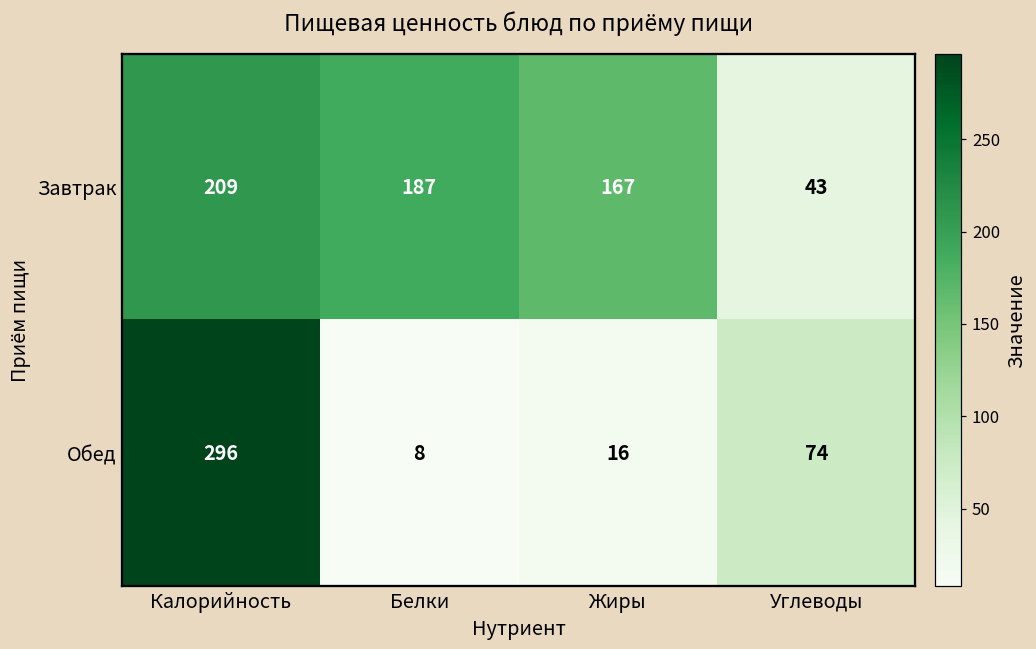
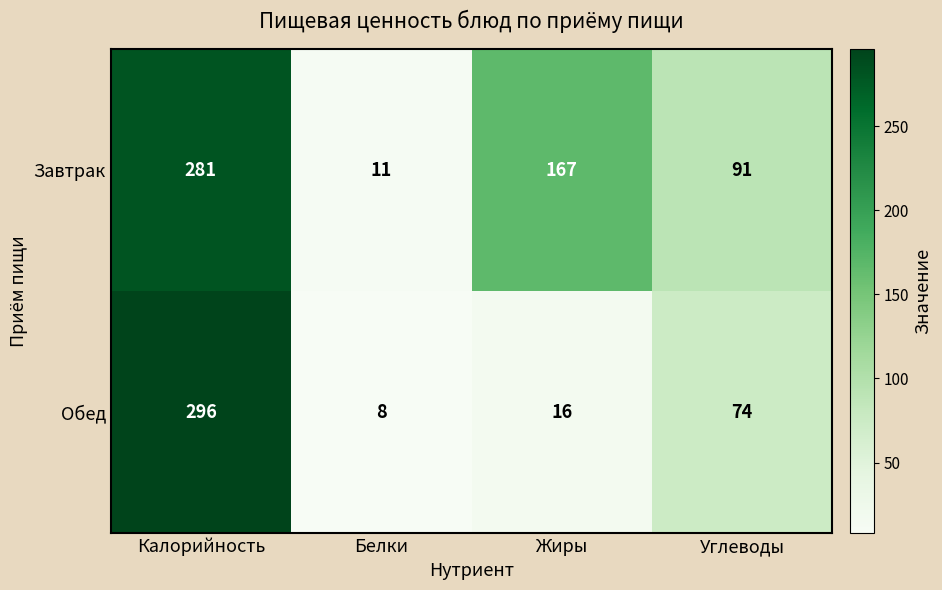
Завтрак, Калорийность: 209 -> 281
Завтрак, Белки: 187 -> 11
Завтрак, Углеводы: 43 -> 91
